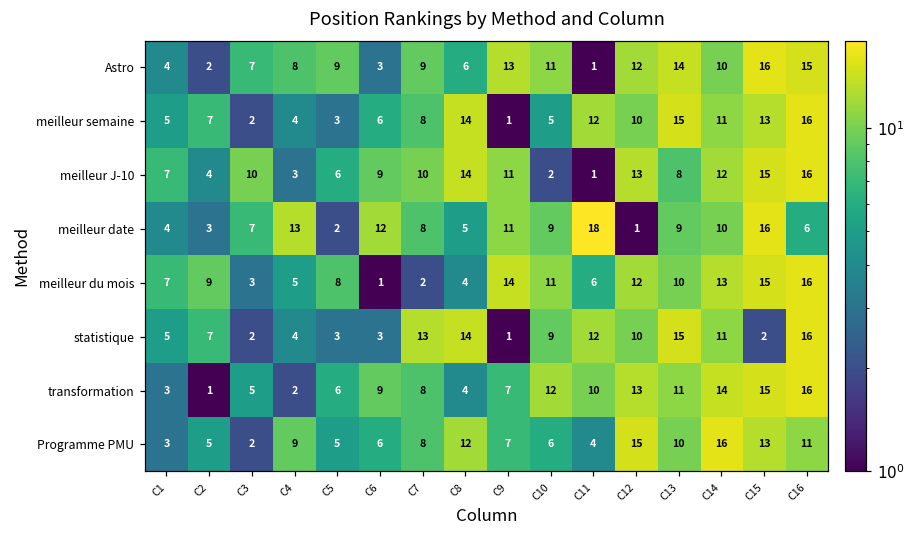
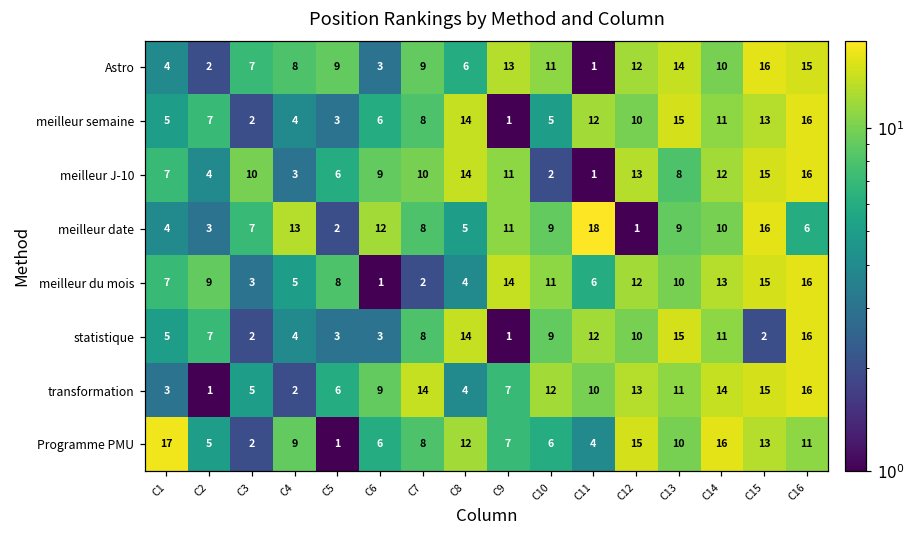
statistique, C7: 13 -> 8
transformation, C7: 8 -> 14
Programme PMU, C1: 3 -> 17
Programme PMU, C5: 5 -> 1
